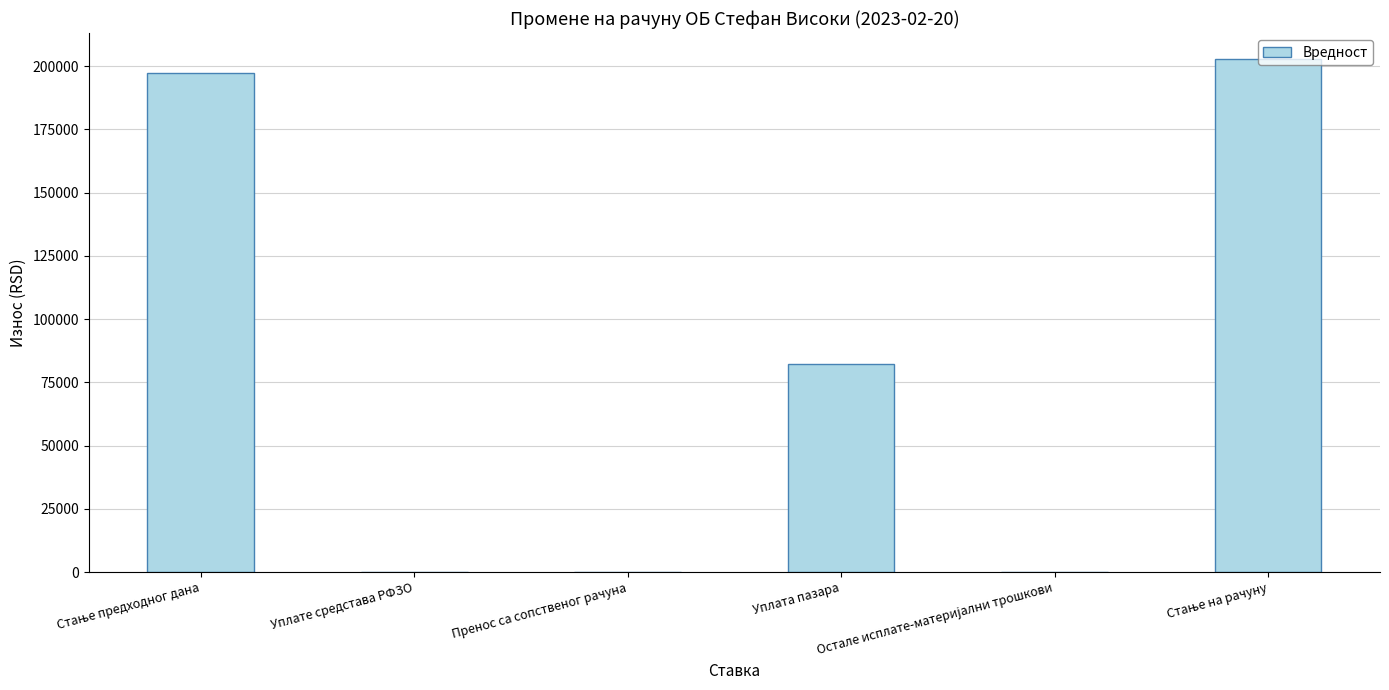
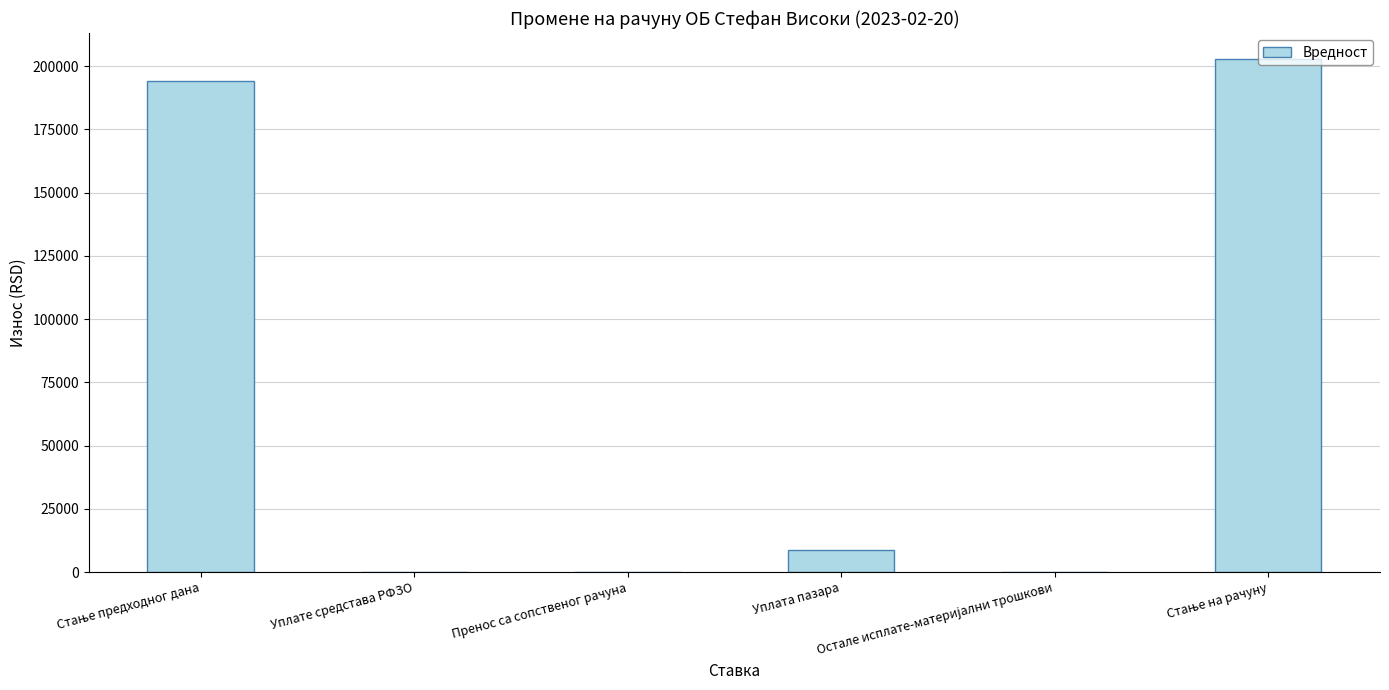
Стање предходног дана: 197000 -> 194000
Уплата пазара: 82000 -> 9000
